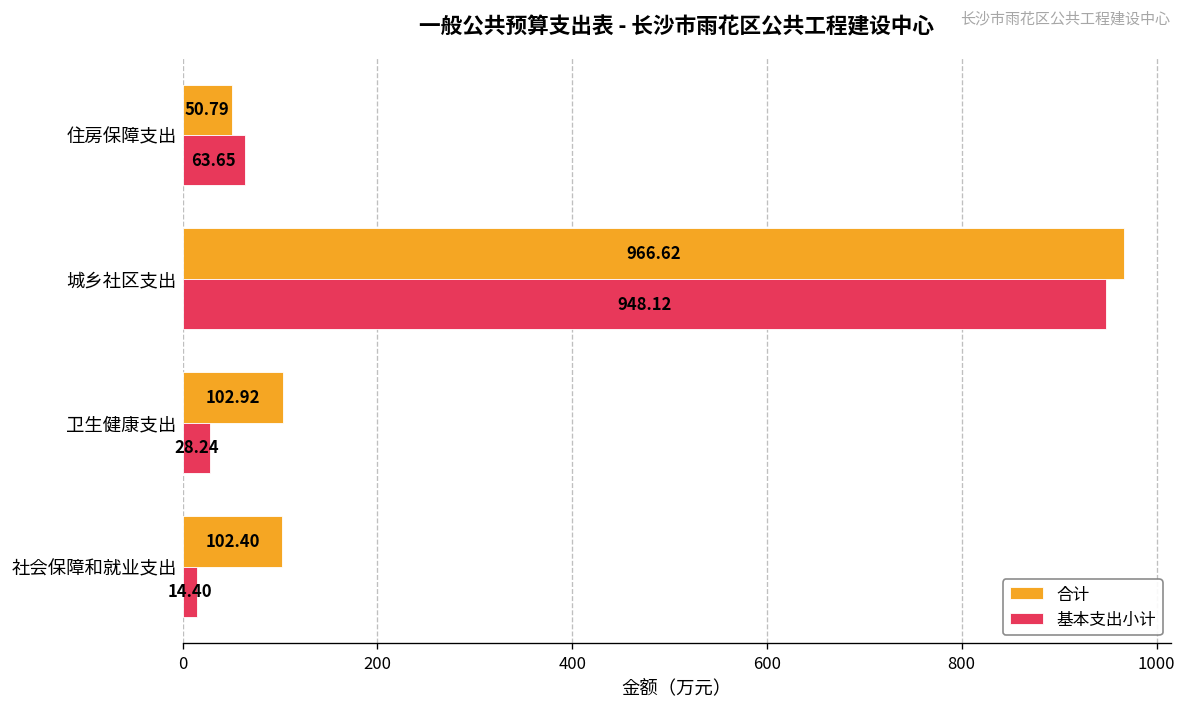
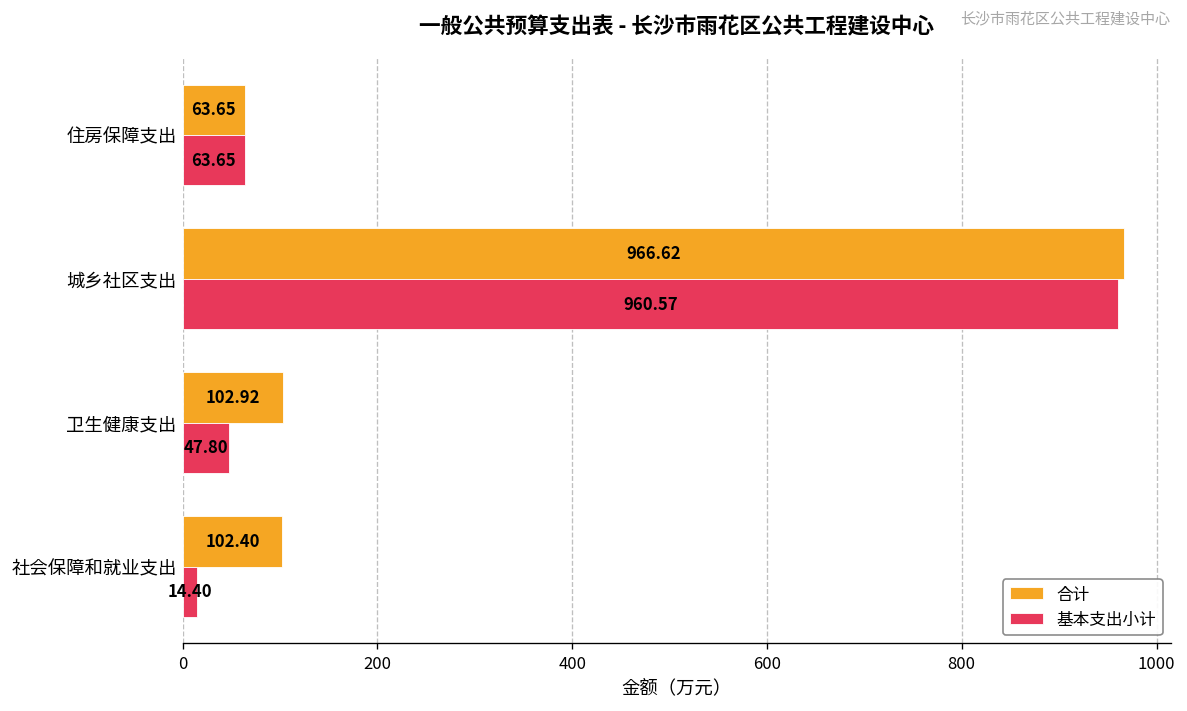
合计, 住房保障支出: 50.79 -> 63.65
基本支出小计, 城乡社区支出: 948.12 -> 960.57
基本支出小计, 卫生健康支出: 28.24 -> 47.80
